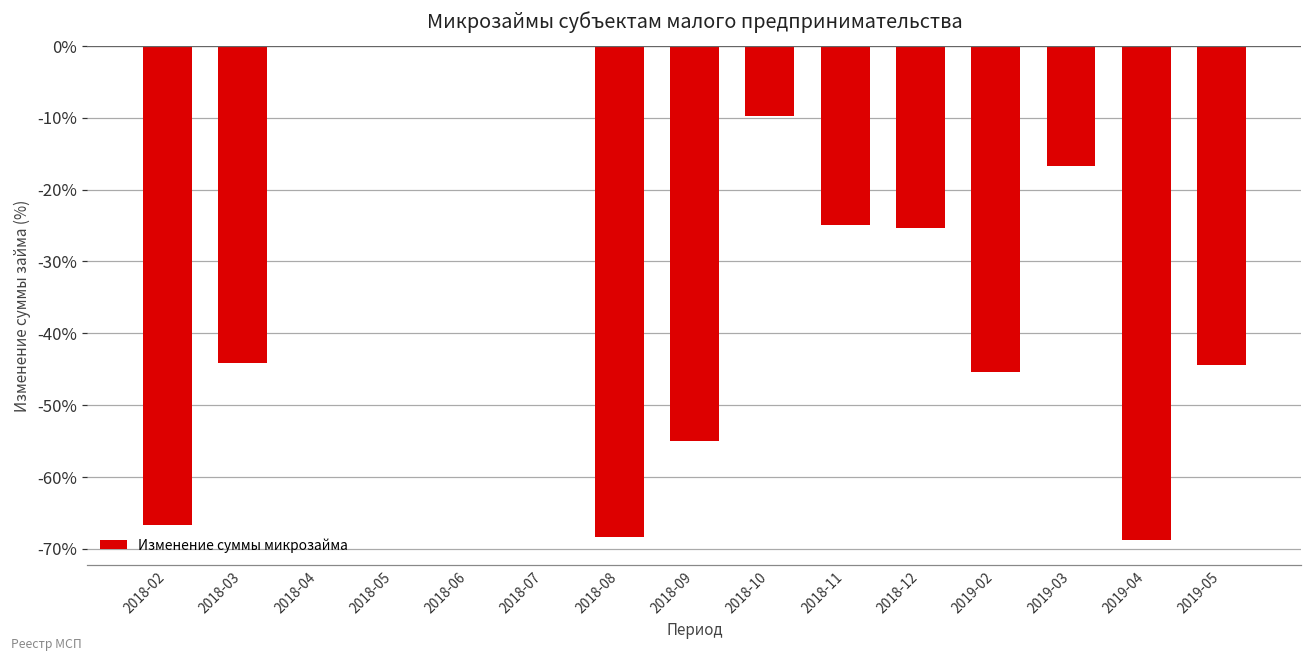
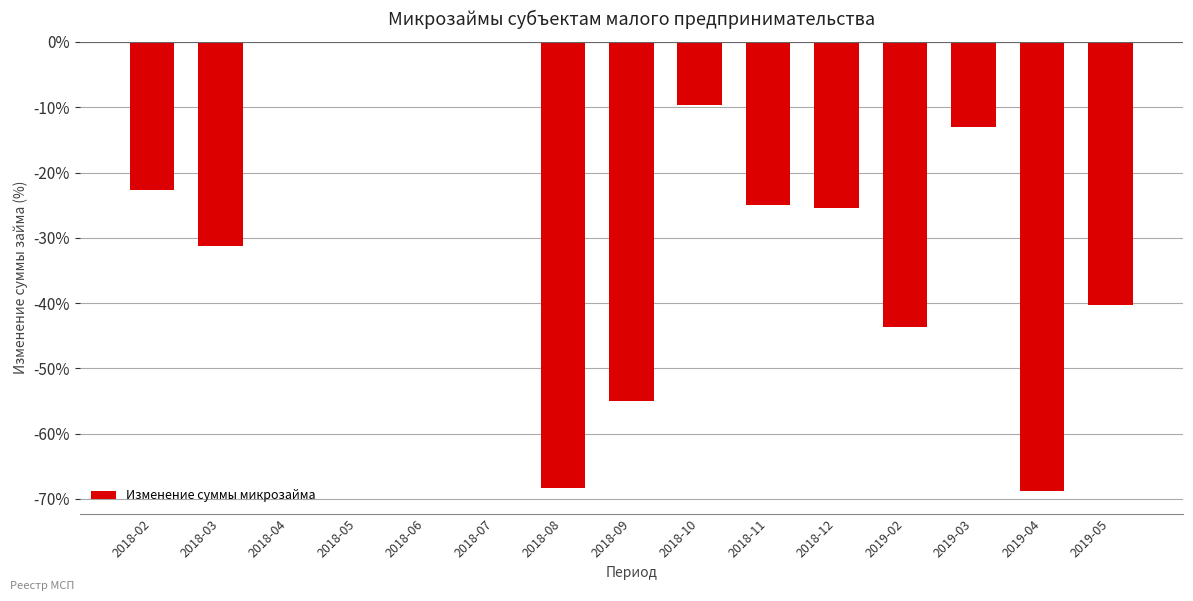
2018-02: -67% -> -23%
2018-03: -44% -> -31%
2019-02: -45% -> -44%
2019-03: -17% -> -13%
2019-05: -44% -> -40%
